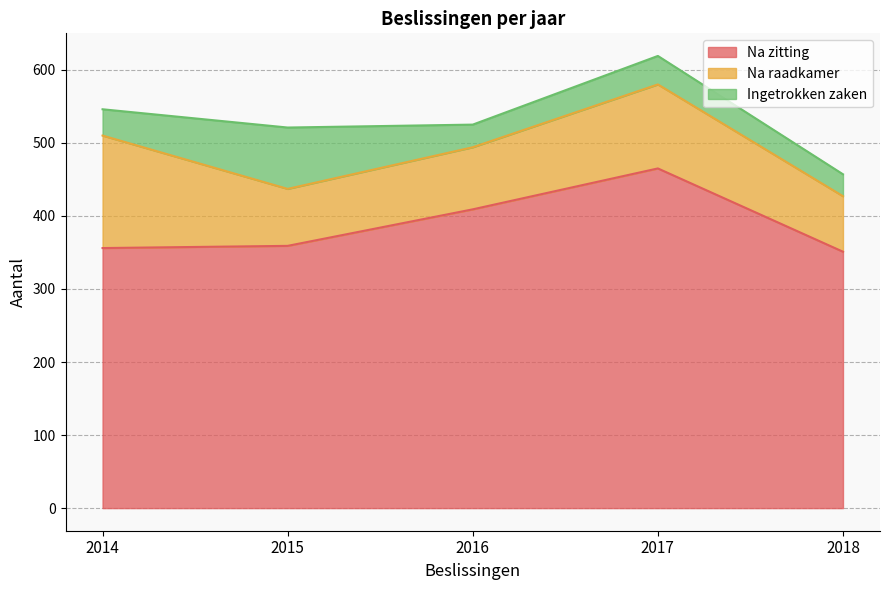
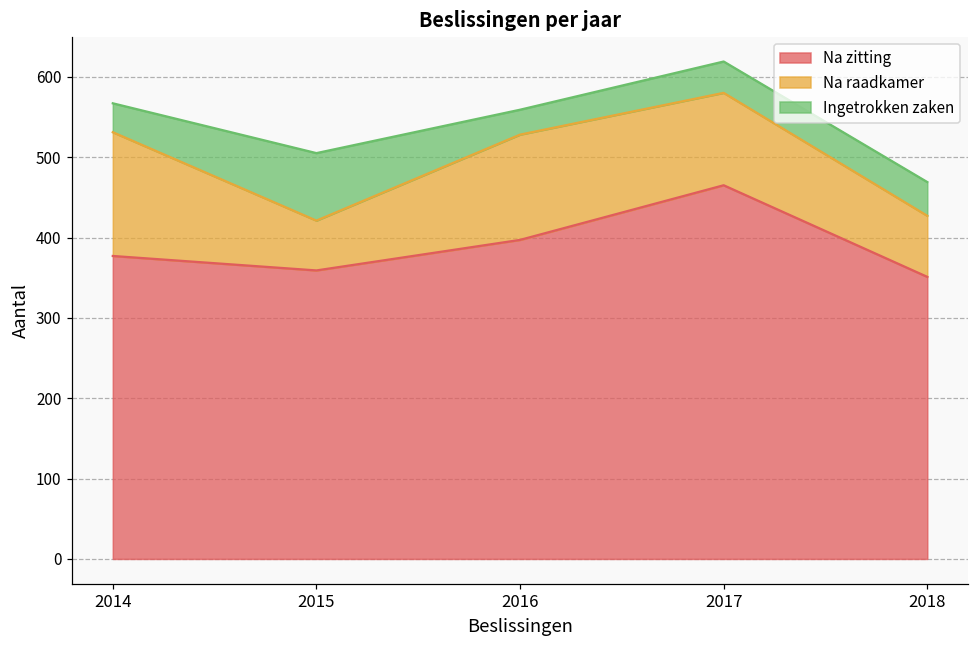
Na zitting, 2014: 360 -> 380
Na raadkamer, 2015: 80 -> 60
Na zitting, 2016: 410 -> 400
Na raadkamer, 2016: 90 -> 130
Ingetrokken zaken, 2018: 30 -> 40
